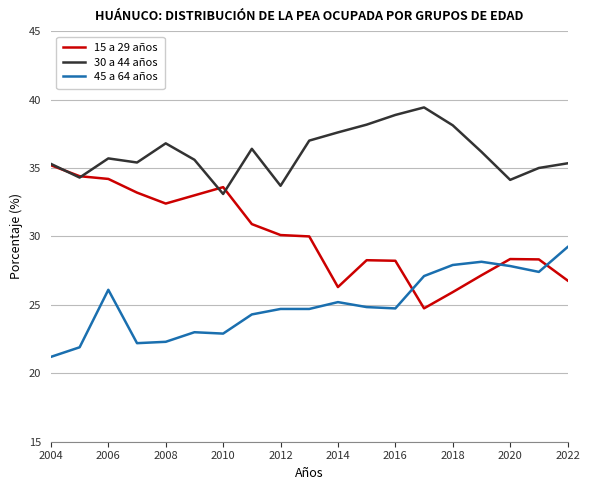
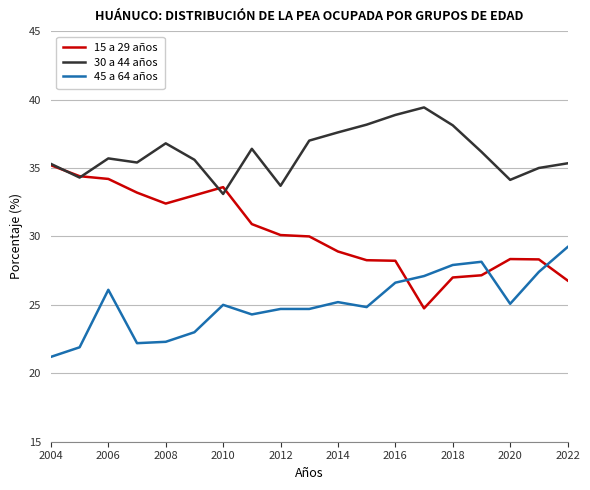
45 a 64 años, 2010: 22.9 -> 25.0
15 a 29 años, 2014: 26.3 -> 28.9
45 a 64 años, 2016: 24.7 -> 26.6
15 a 29 años, 2018: 25.9 -> 27.0
45 a 64 años, 2020: 27.8 -> 25.1
